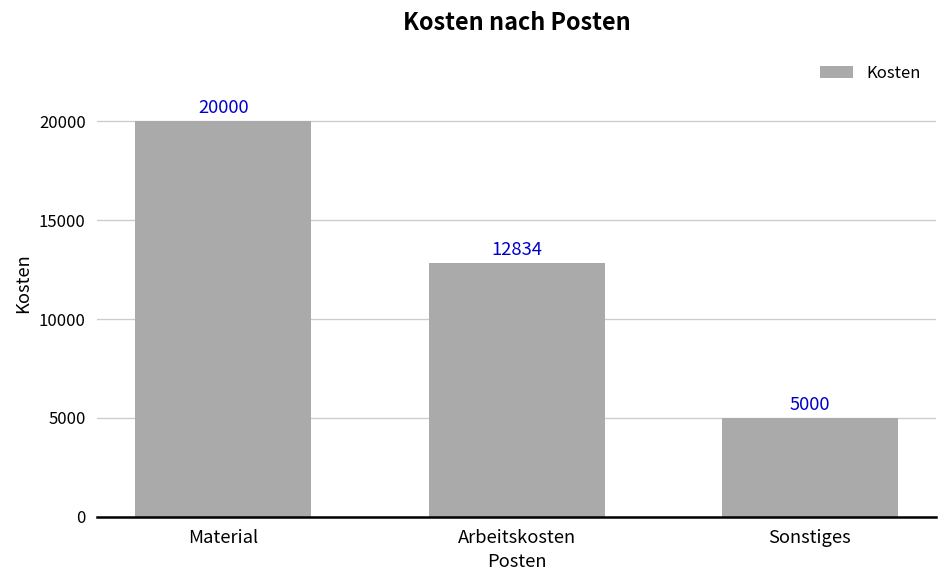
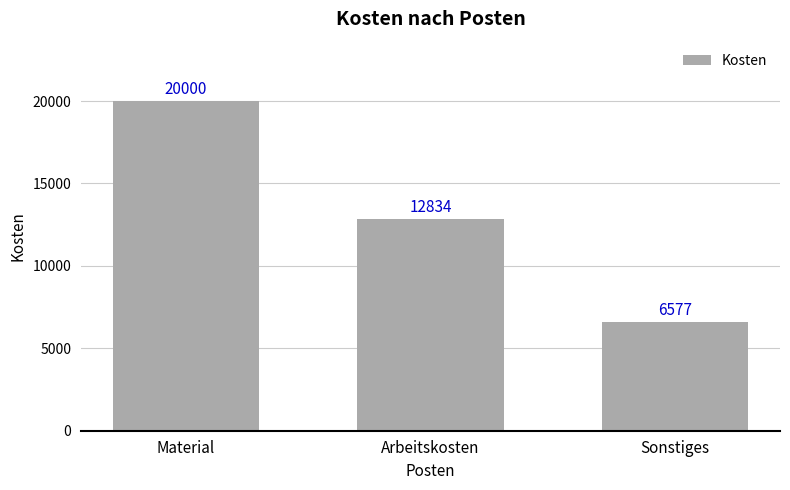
Sonstiges: 5000 -> 6577
